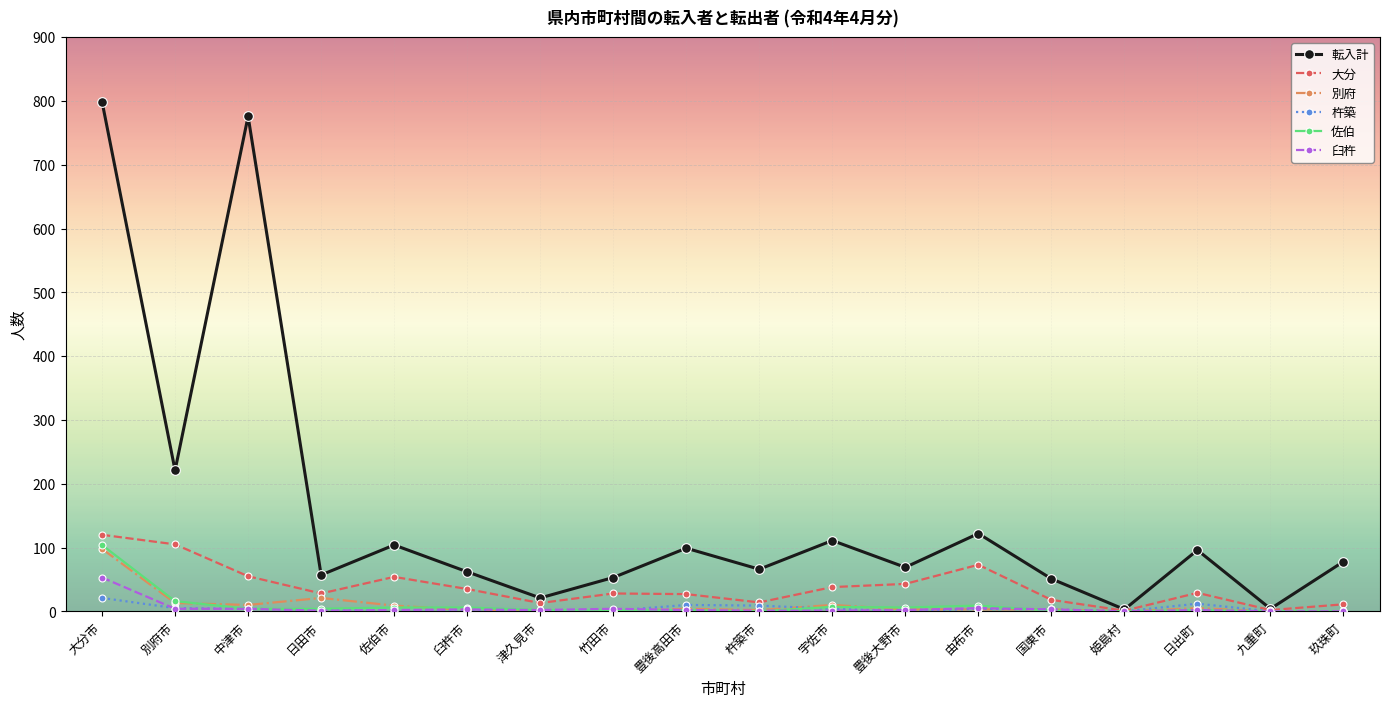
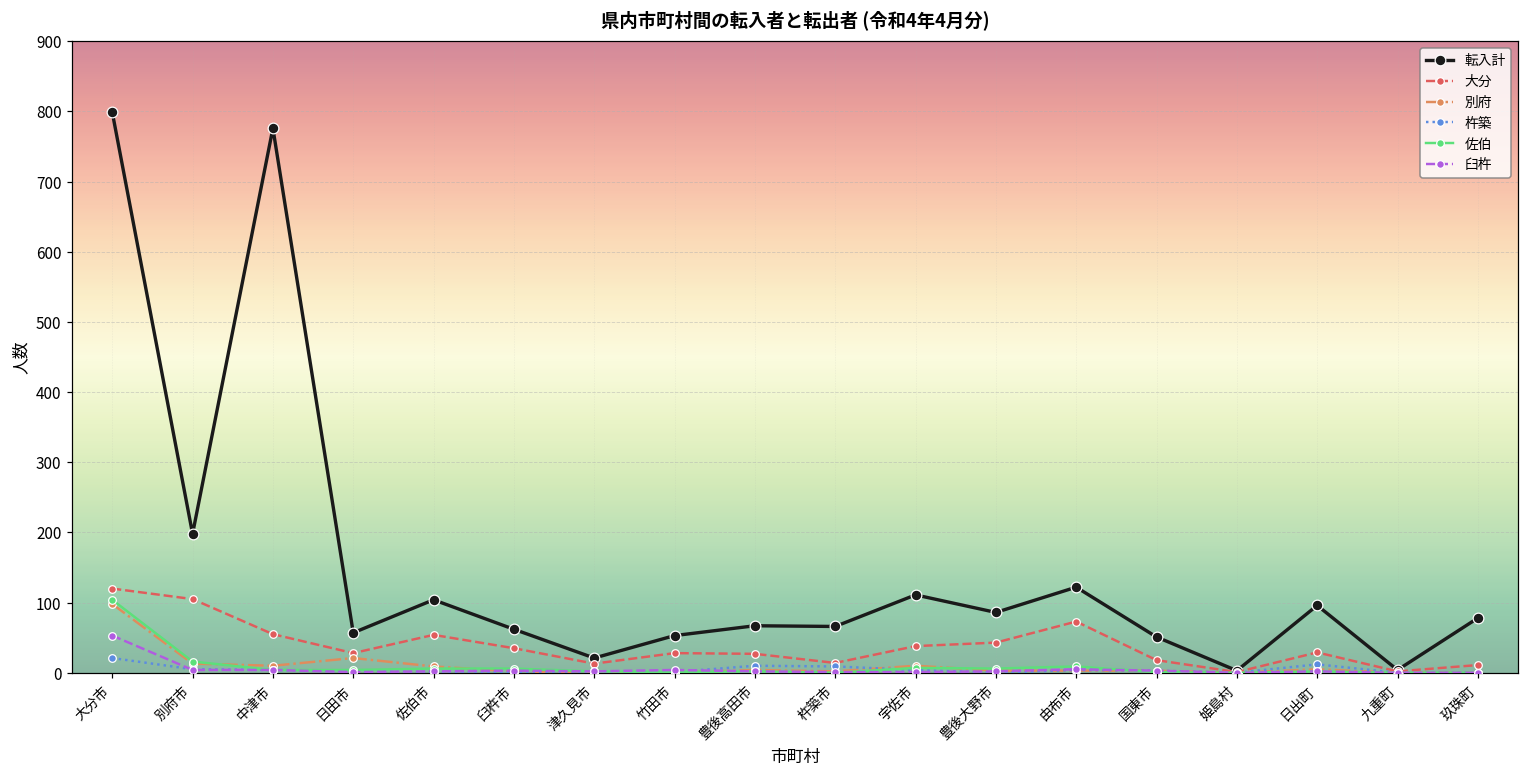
転入計, 別府市: 220 -> 200
転入計, 豊後高田市: 100 -> 70
転入計, 豊後大野市: 70 -> 90
